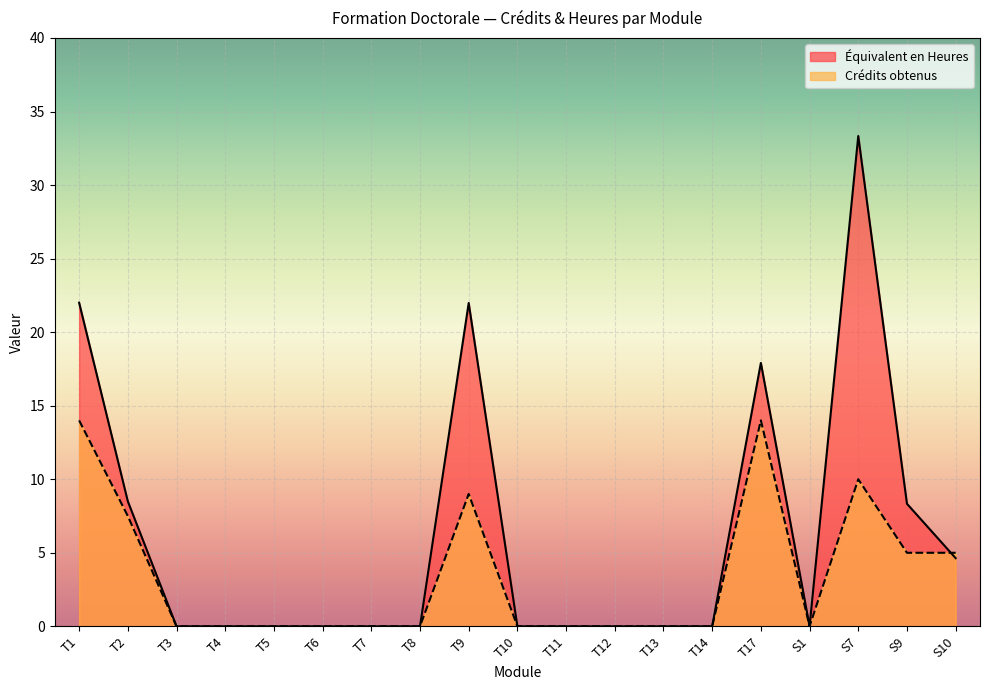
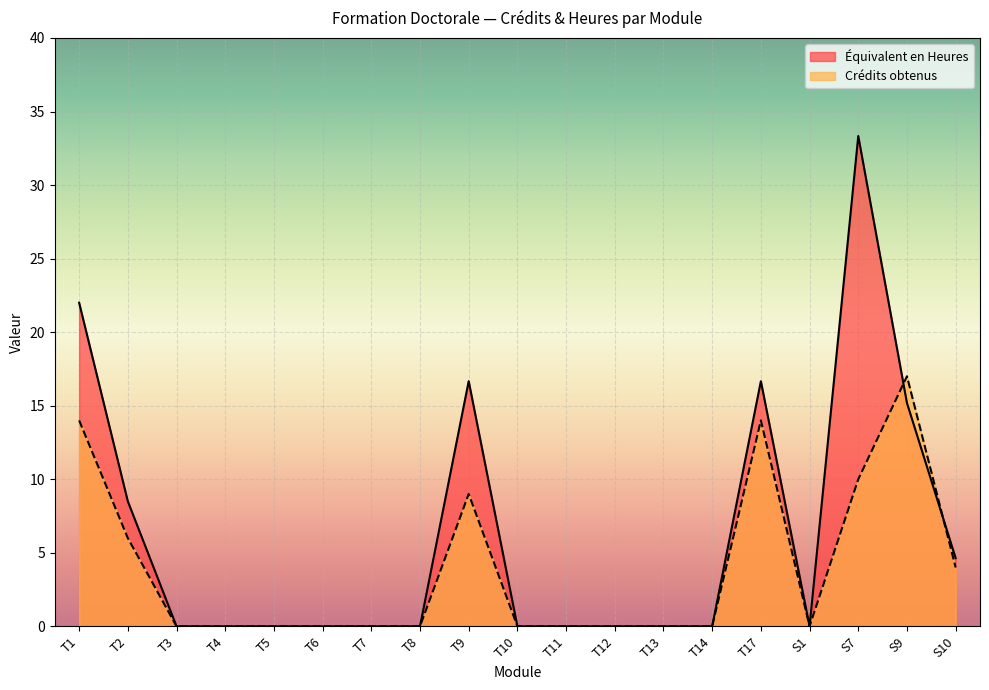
Crédits obtenus, T2: 7.5 -> 6.0
Équivalent en Heures, T9: 22.0 -> 16.7
Équivalent en Heures, T17: 17.9 -> 16.7
Équivalent en Heures, S9: 8.3 -> 15.2
Crédits obtenus, S9: 5 -> 17
Crédits obtenus, S10: 5 -> 4
